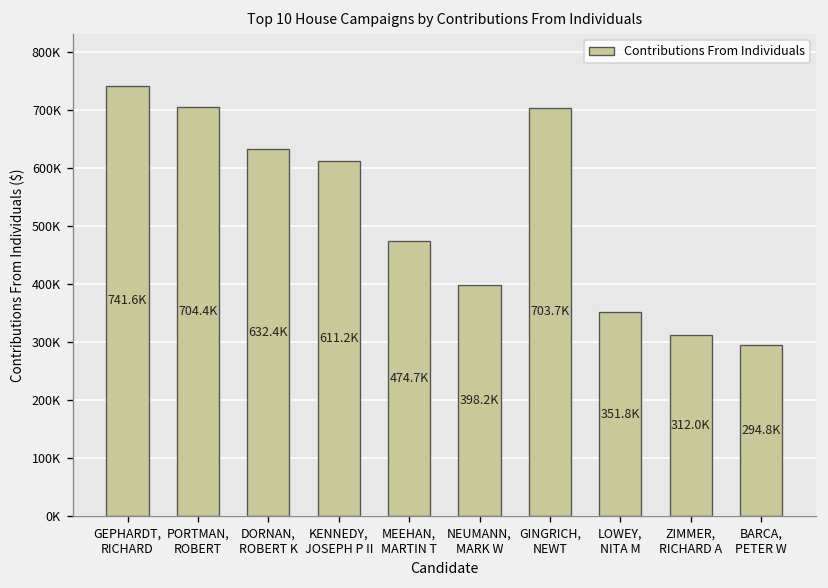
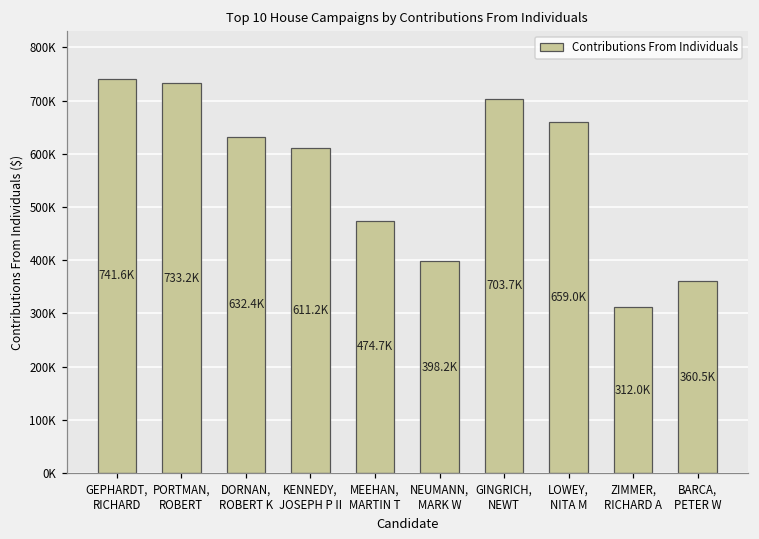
PORTMAN, ROBERT: 704.4K -> 733.2K
LOWEY, NITA M: 351.8K -> 659.0K
BARCA, PETER W: 294.8K -> 360.5K
